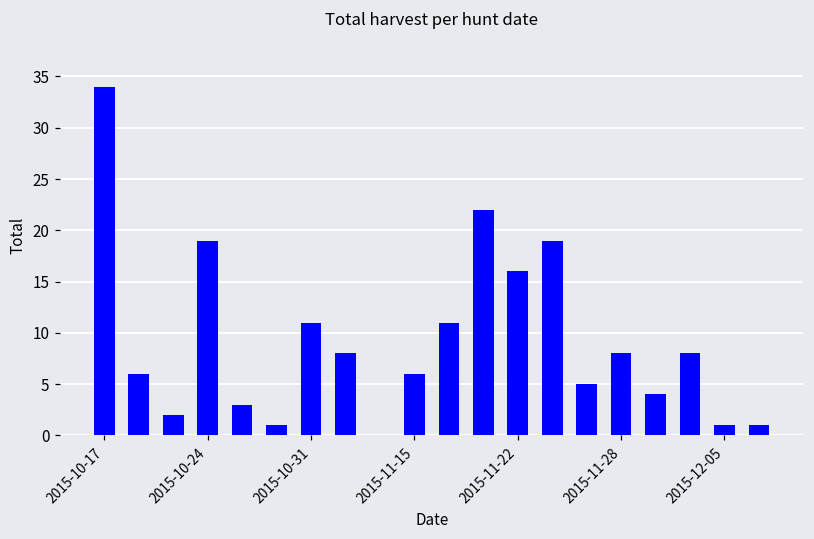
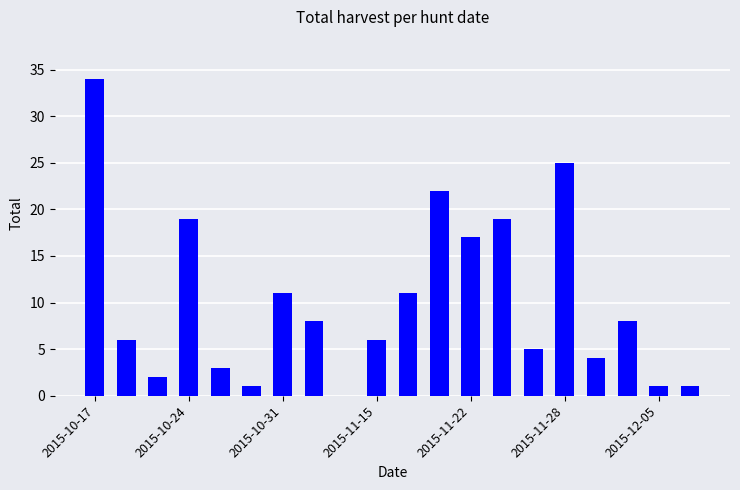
2015-11-22: 16 -> 17
2015-11-28: 8 -> 25
